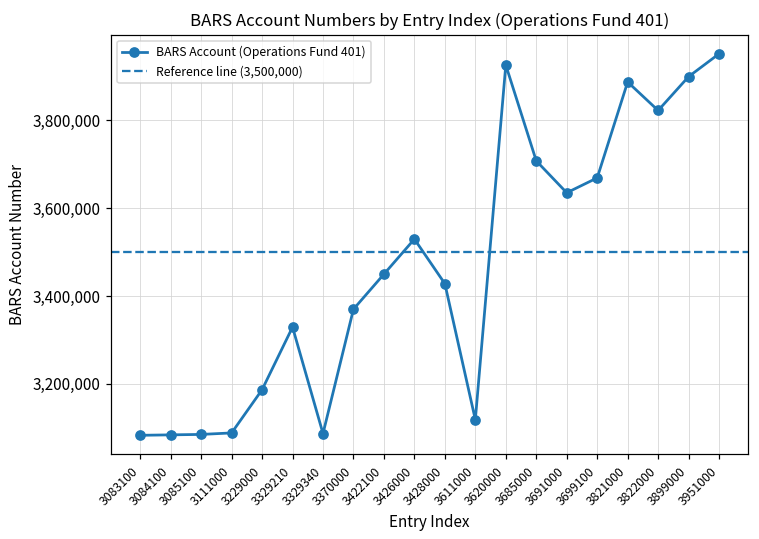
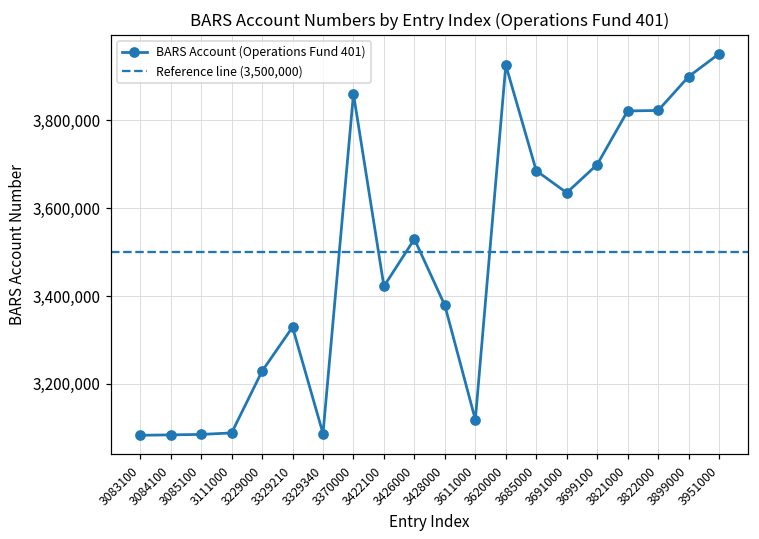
3229000: 3,190,000 -> 3,230,000
3370000: 3,370,000 -> 3,860,000
3422100: 3,450,000 -> 3,420,000
3428000: 3,430,000 -> 3,380,000
3685000: 3,710,000 -> 3,690,000
3699100: 3,670,000 -> 3,700,000
3821000: 3,890,000 -> 3,820,000
